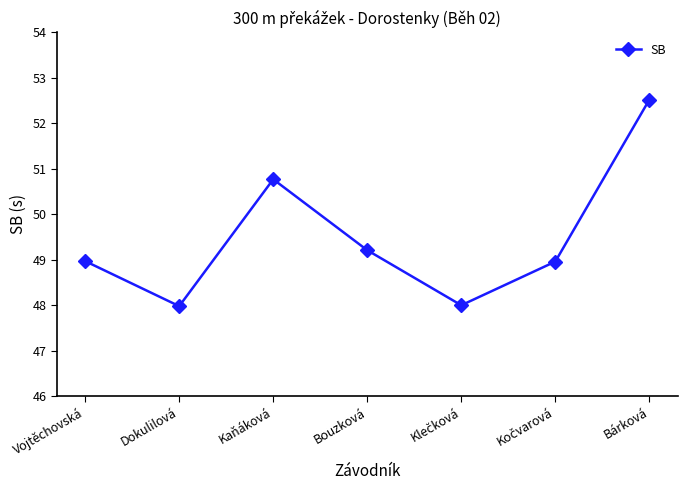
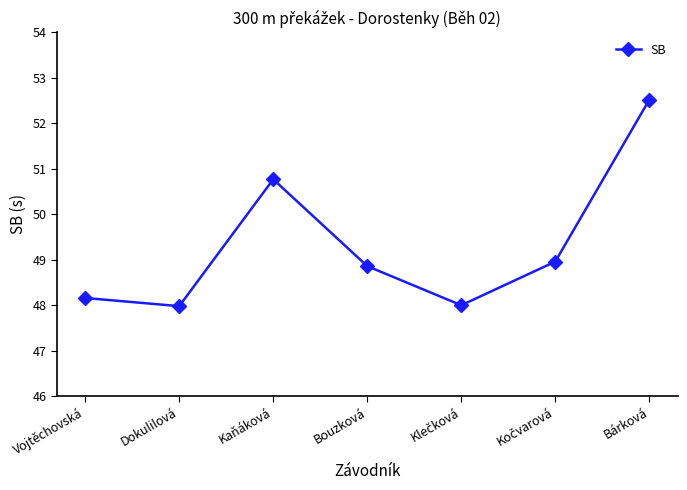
Vojtěchovská: 49.0 -> 48.2
Bouzková: 49.2 -> 48.9
